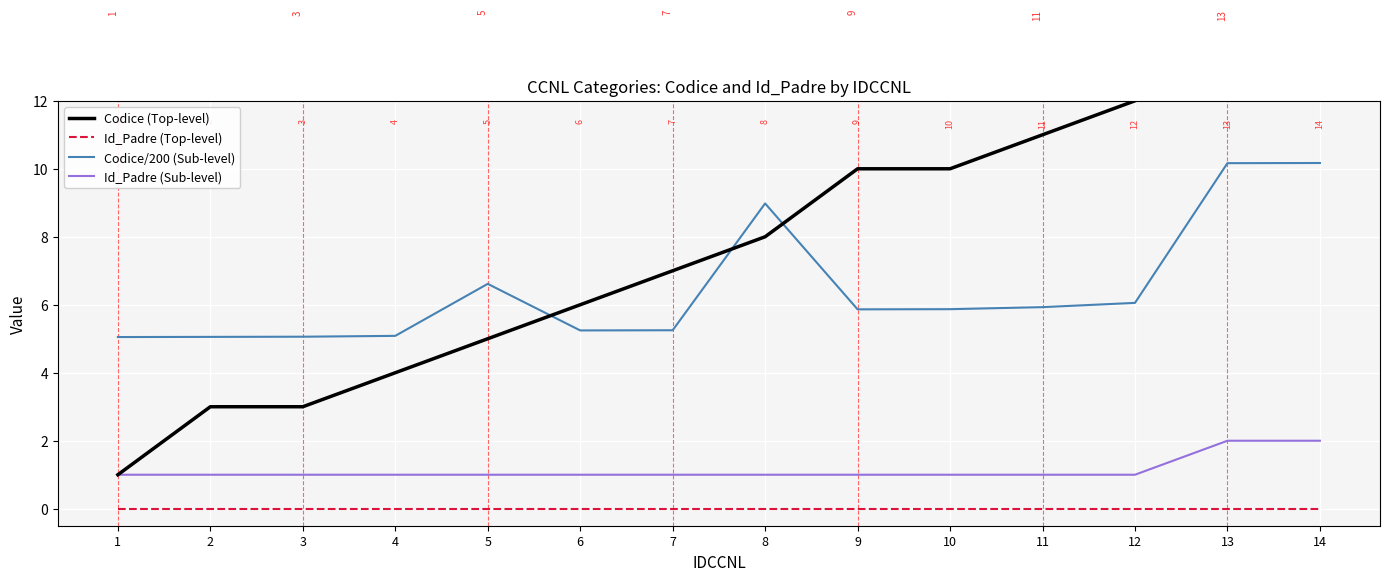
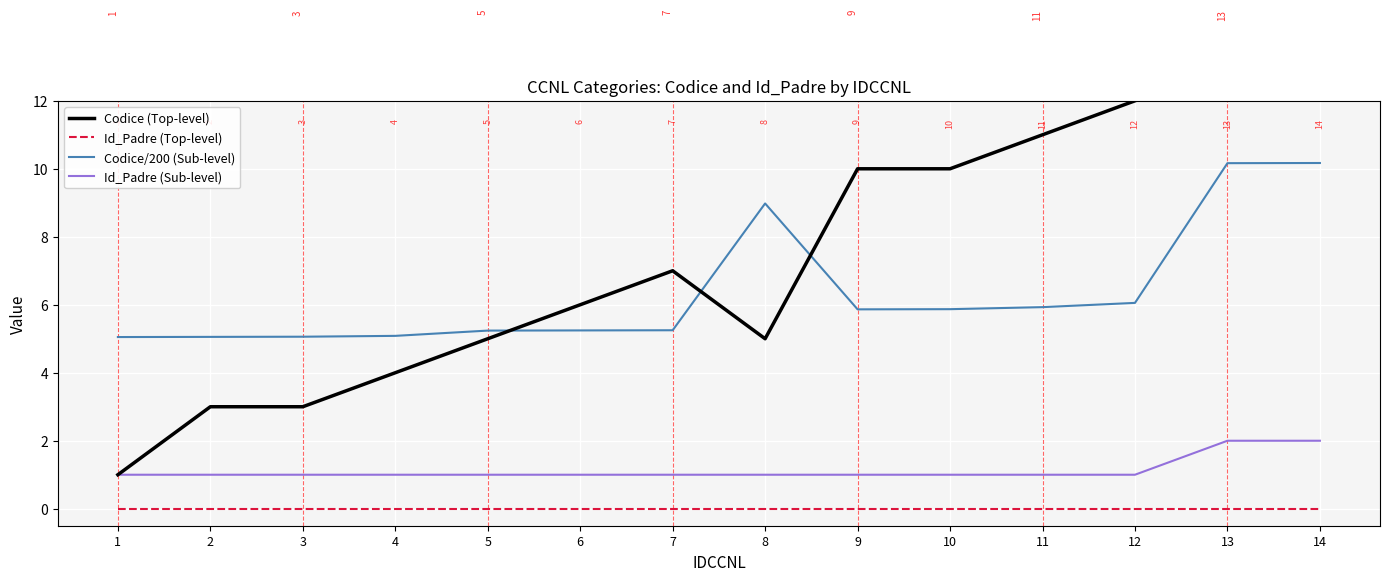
Codice/200 (Sub-level), 5: 6.6 -> 5.2
Codice (Top-level), 8: 8 -> 5
